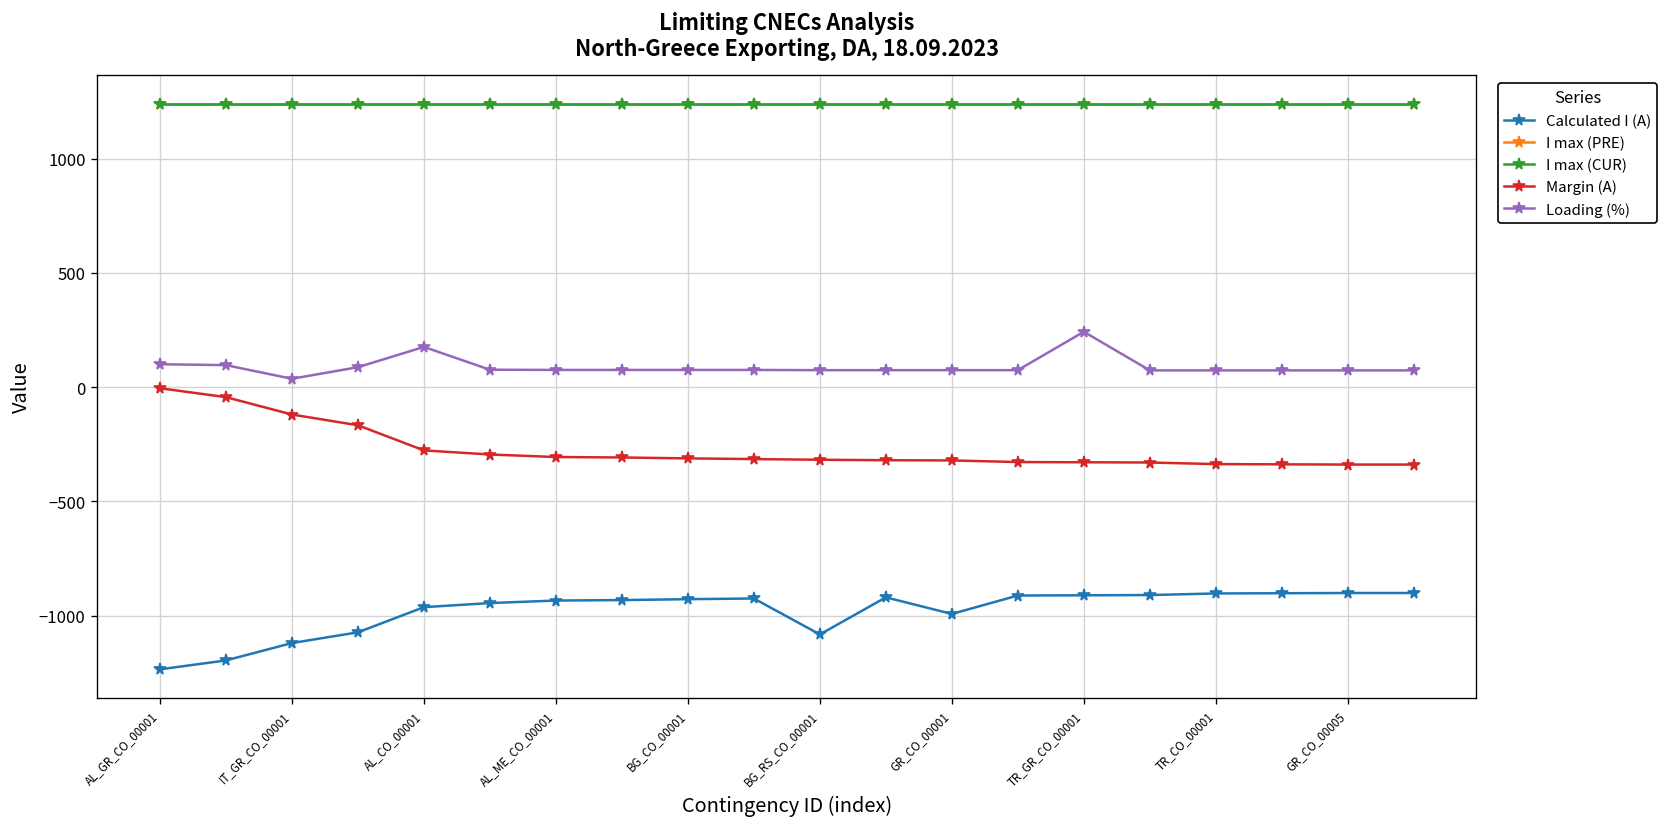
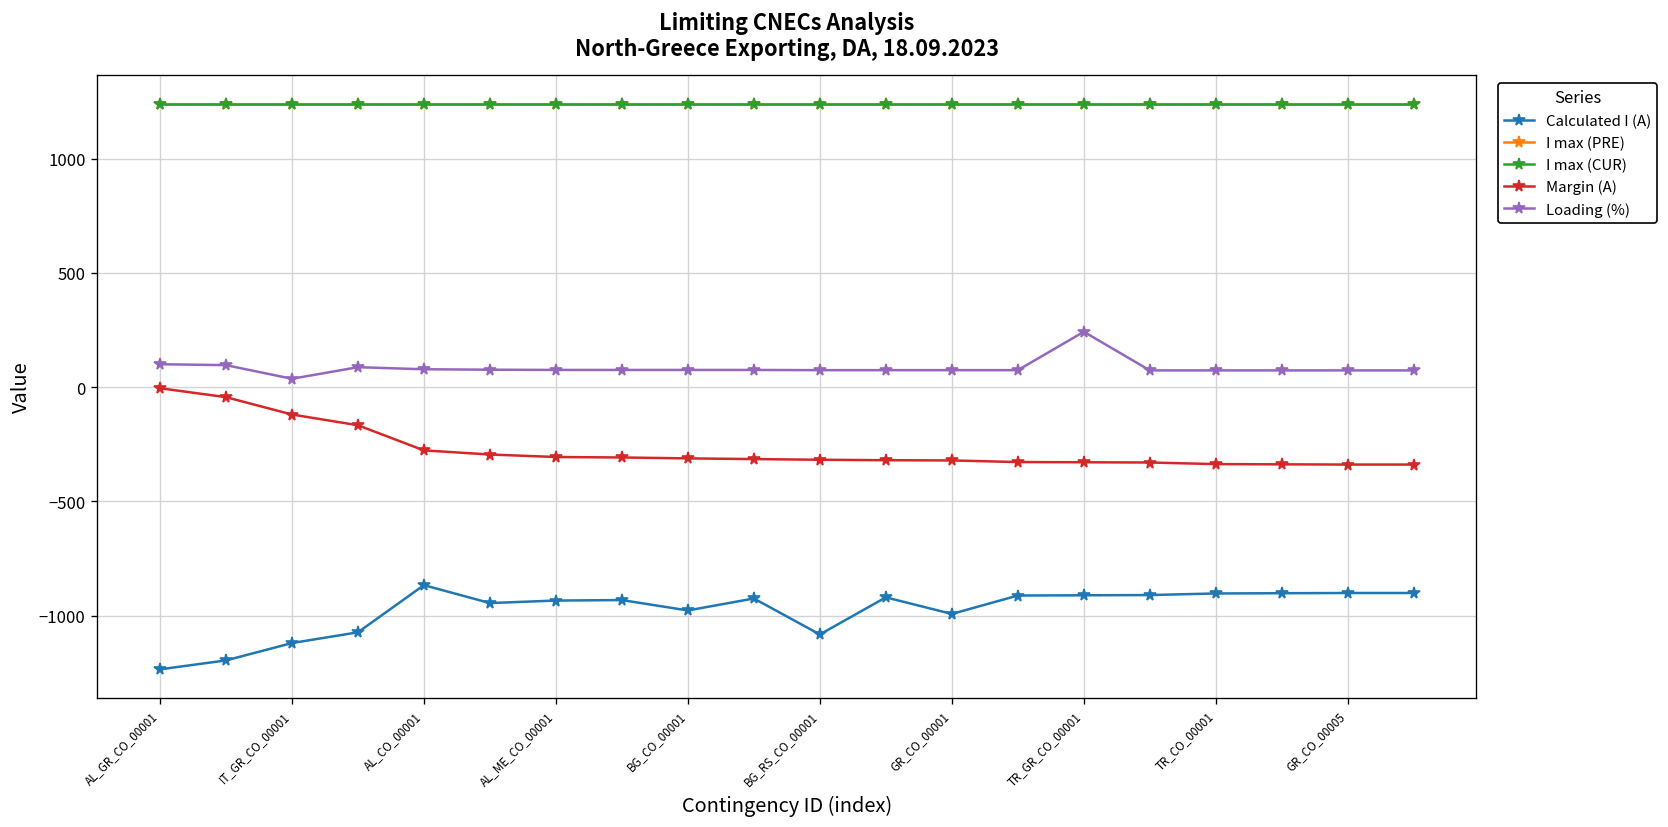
Calculated I (A), AL_CO_00001: -960 -> -870
Loading (%), AL_CO_00001: 180 -> 80
Calculated I (A), BG_CO_00001: -930 -> -980
